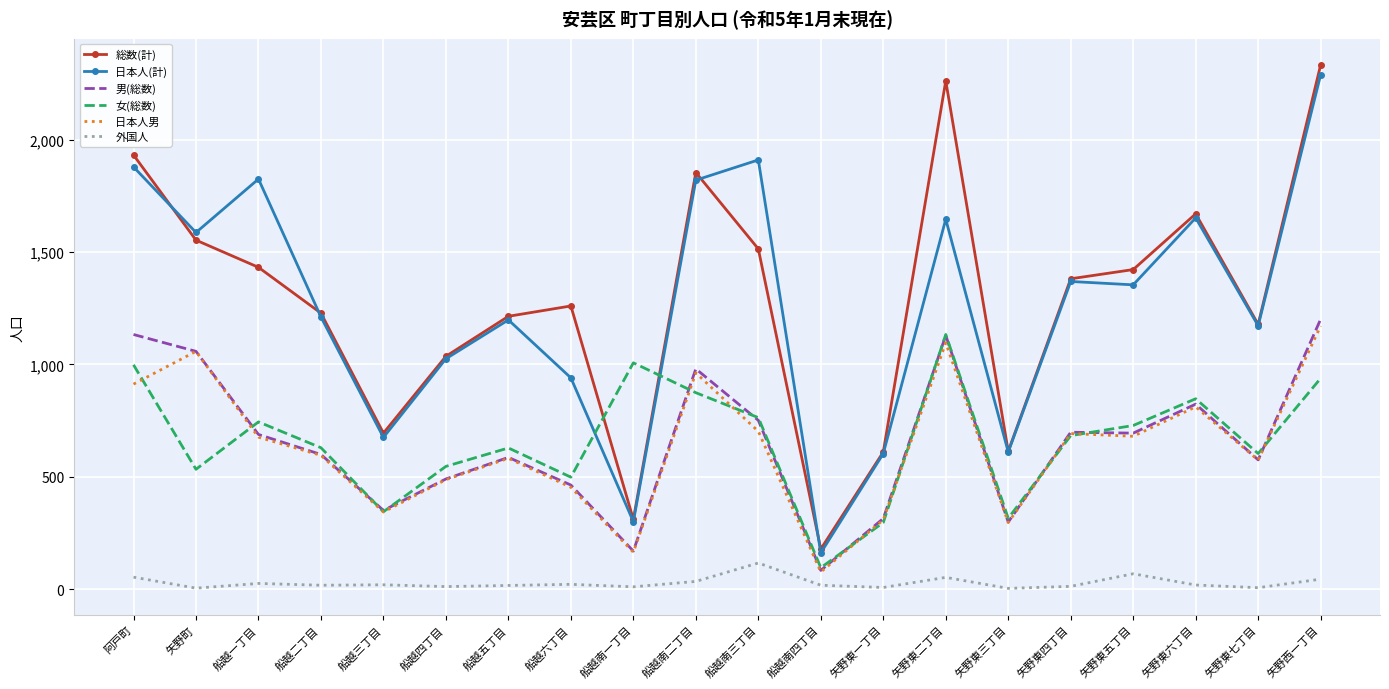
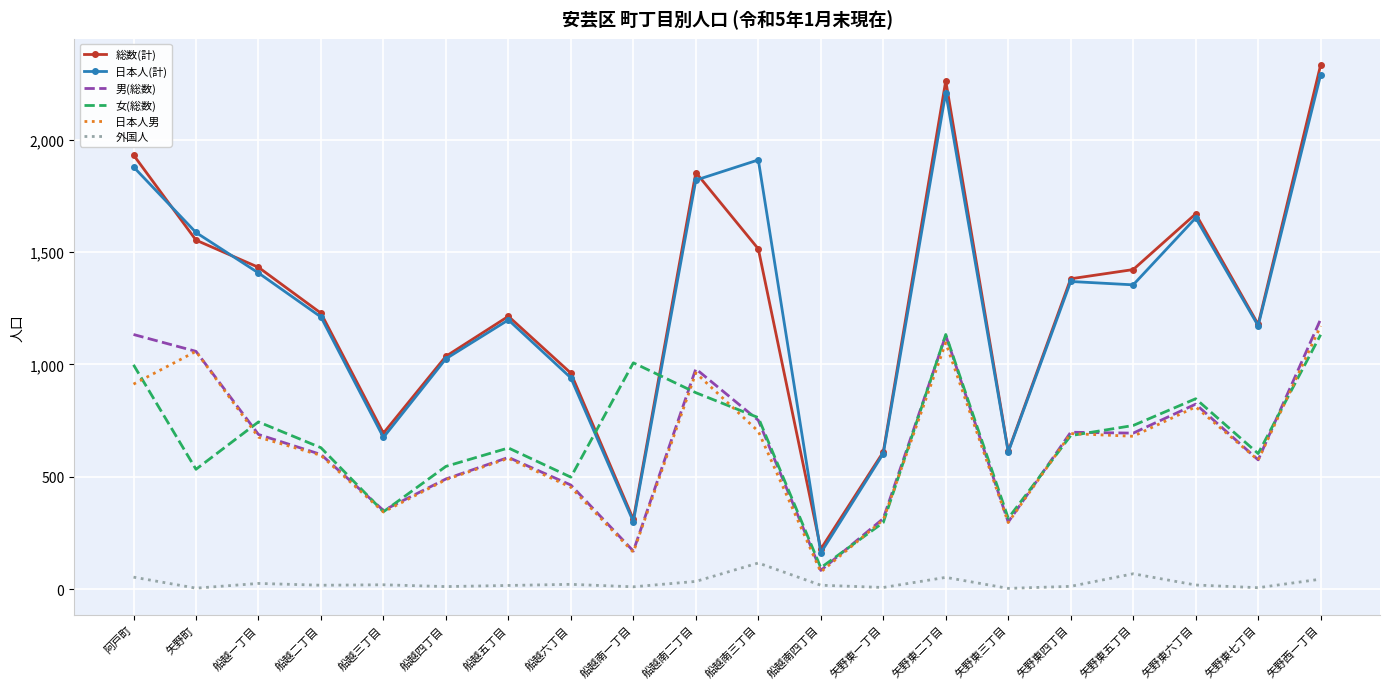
日本人(計), 船越一丁目: 1,830 -> 1,410
総数(計), 船越六丁目: 1,260 -> 960
日本人(計), 矢野東二丁目: 1,650 -> 2,210
女(総数), 矢野西一丁目: 940 -> 1,130
